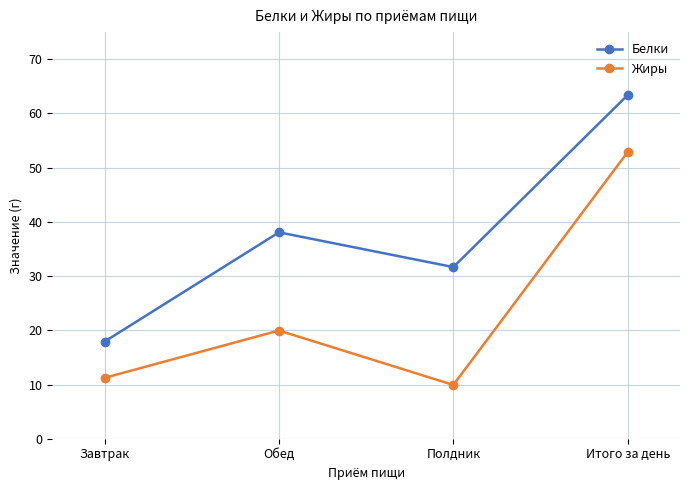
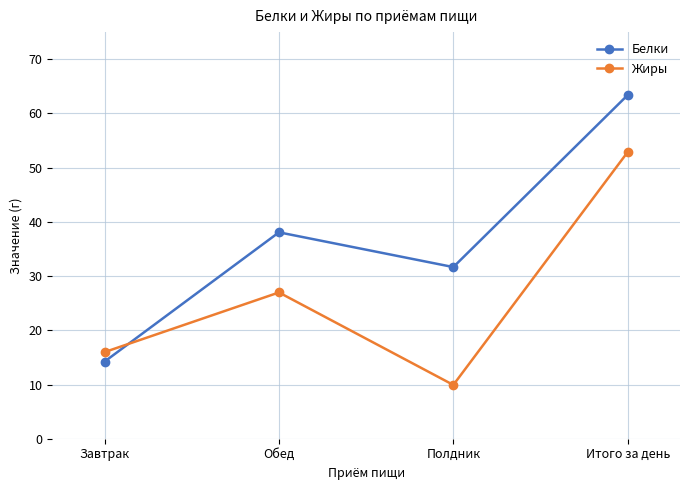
Белки, Завтрак: 18 -> 14
Жиры, Завтрак: 11 -> 16
Жиры, Обед: 20 -> 27
